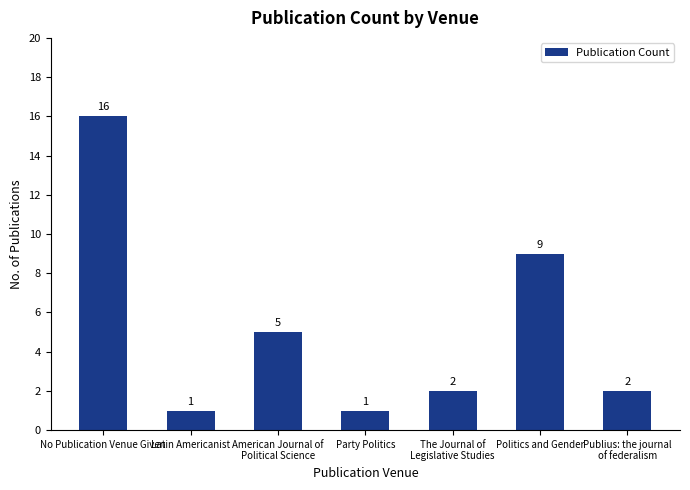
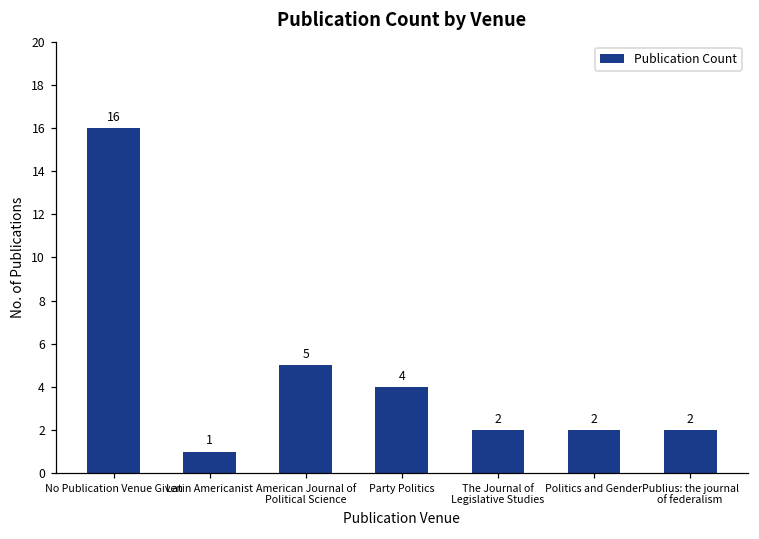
Party Politics: 1 -> 4
Politics and Gender: 9 -> 2
